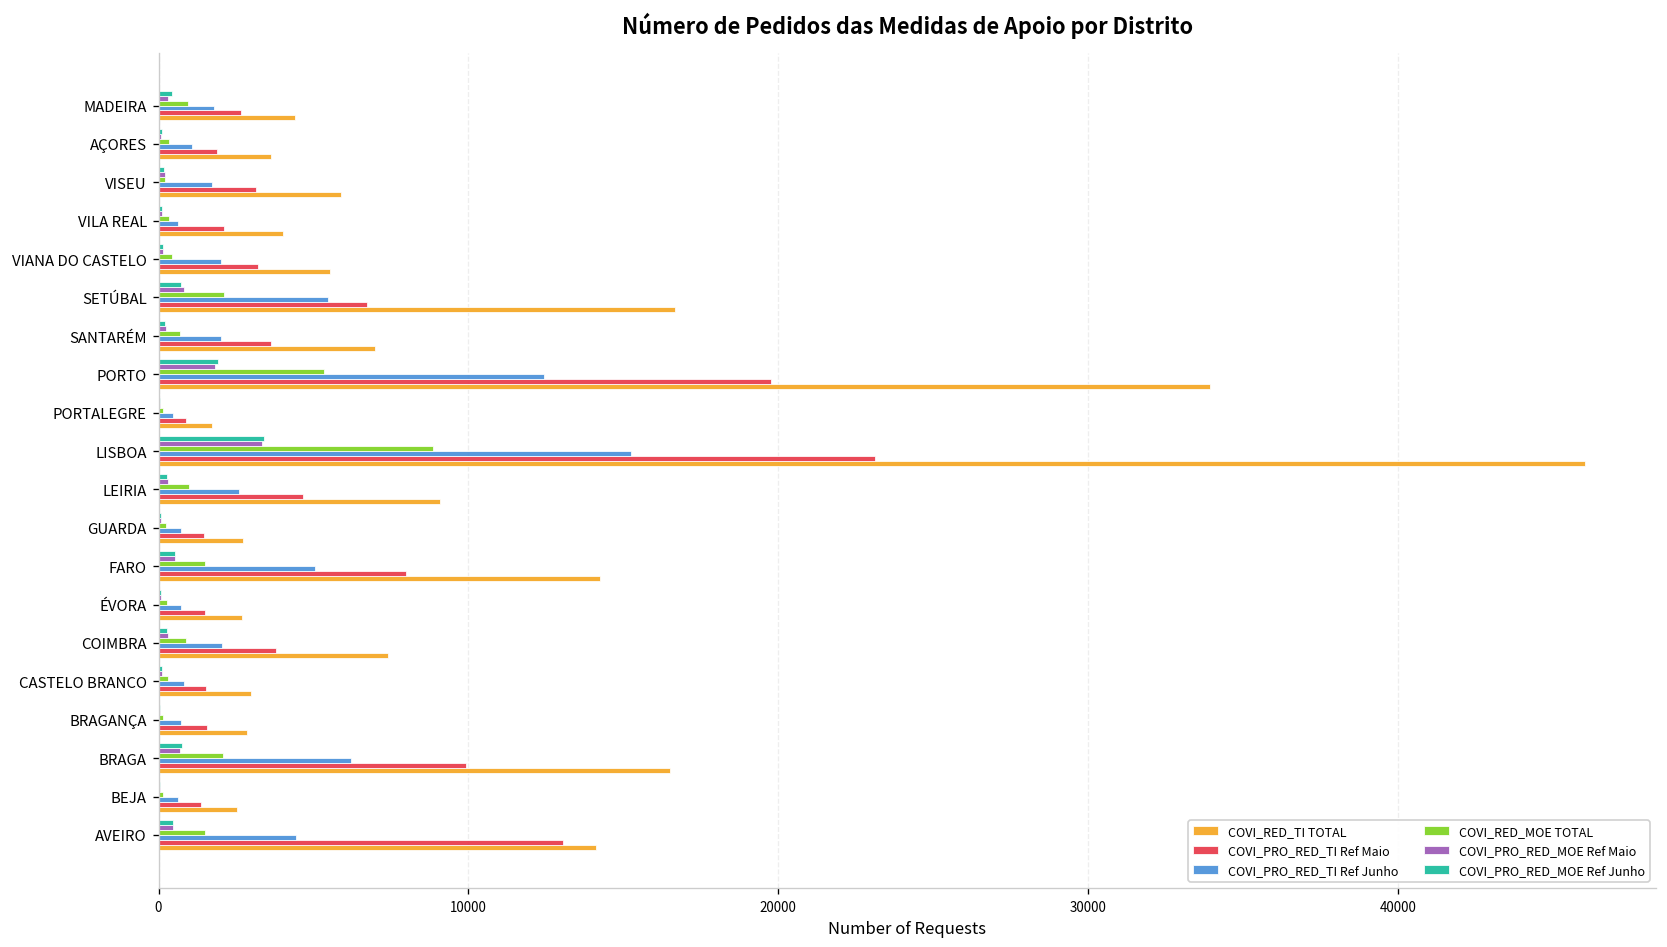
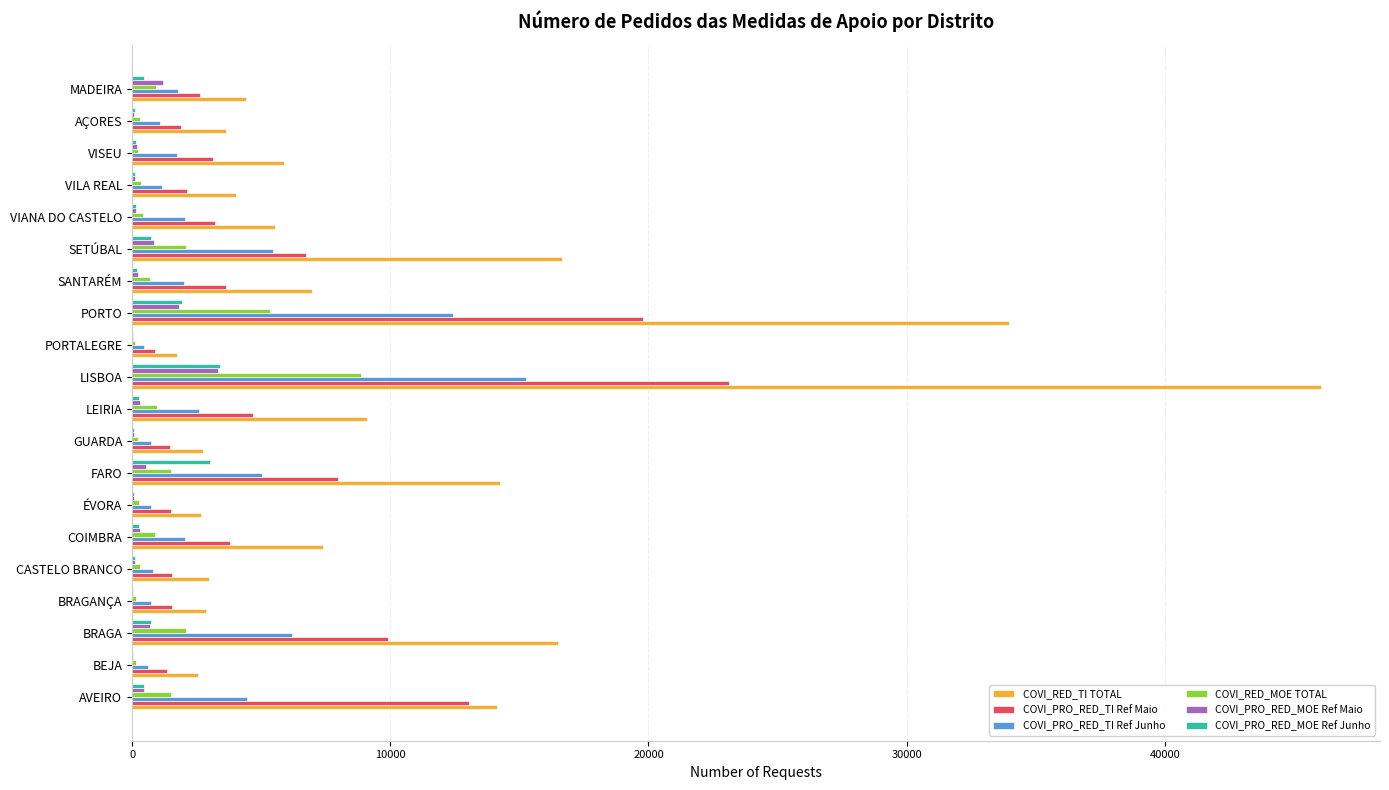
COVI_PRO_RED_MOE Ref Maio, MADEIRA: 300 -> 1200
COVI_PRO_RED_TI Ref Junho, VILA REAL: 600 -> 1200
COVI_PRO_RED_MOE Ref Junho, FARO: 500 -> 3000
